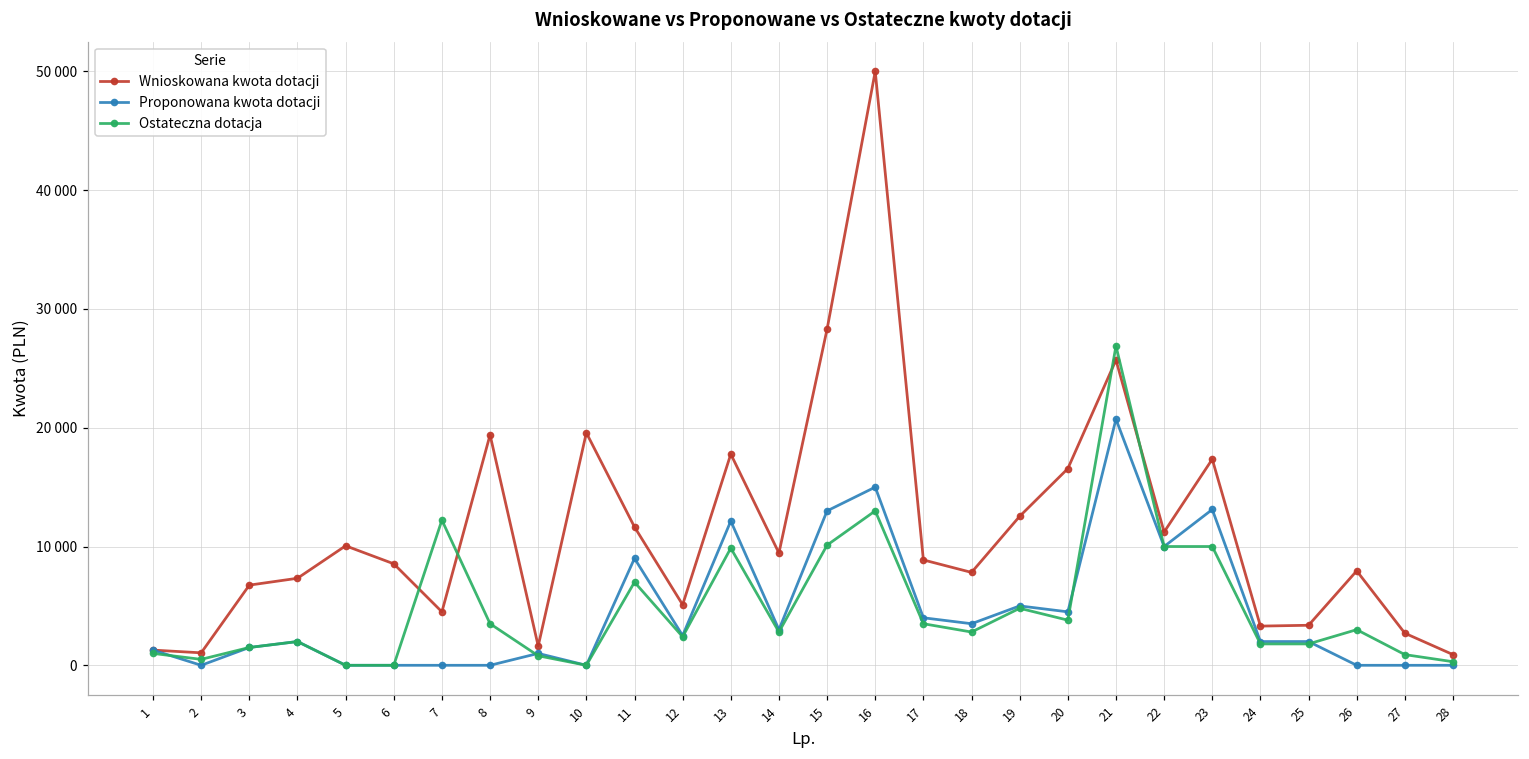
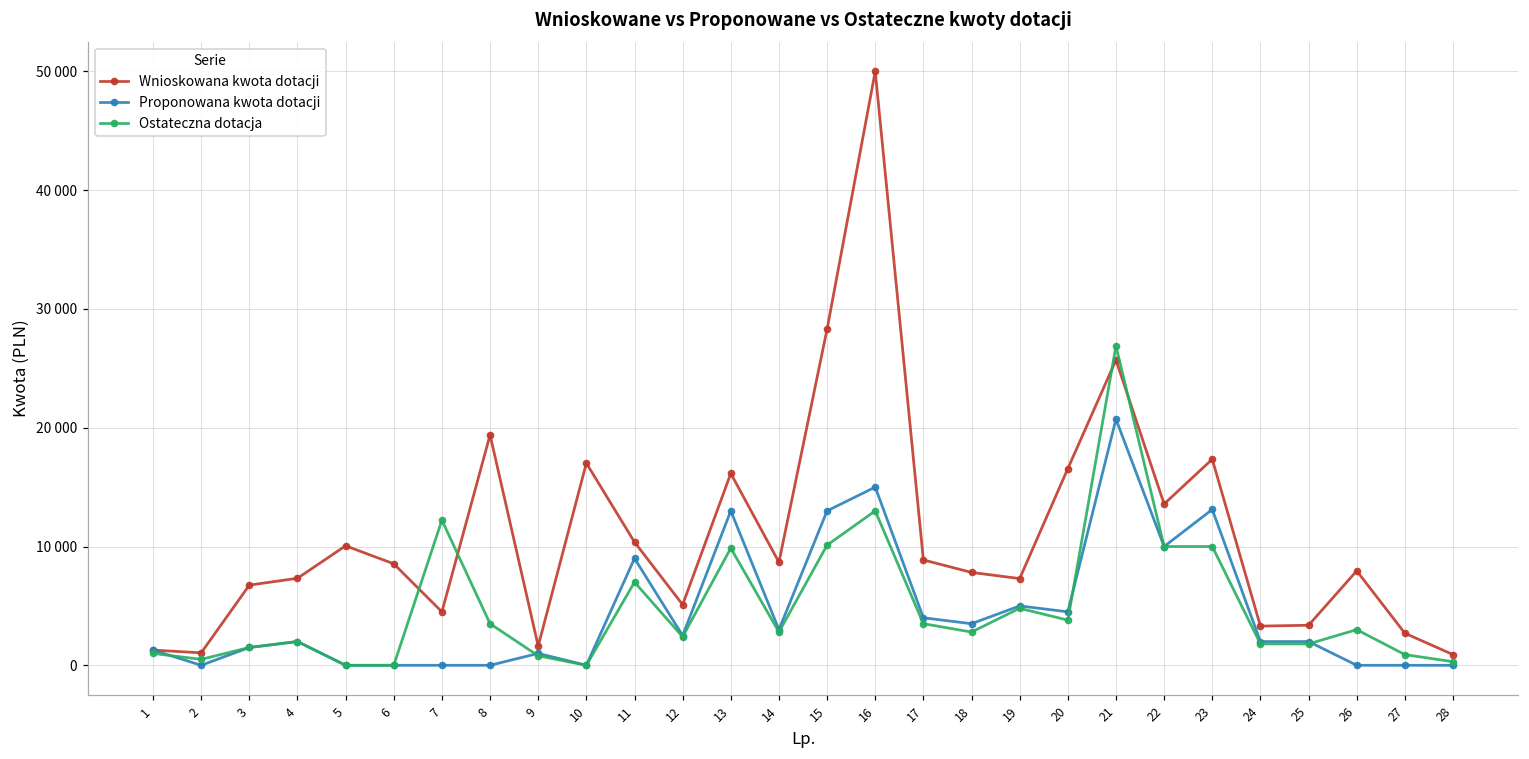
Wnioskowana kwota dotacji, 10: 19600 -> 17000
Wnioskowana kwota dotacji, 11: 11600 -> 10400
Wnioskowana kwota dotacji, 13: 17800 -> 16200
Proponowana kwota dotacji, 13: 12100 -> 13000
Wnioskowana kwota dotacji, 14: 9500 -> 8700
Wnioskowana kwota dotacji, 19: 12500 -> 7300
Wnioskowana kwota dotacji, 22: 11200 -> 13600
